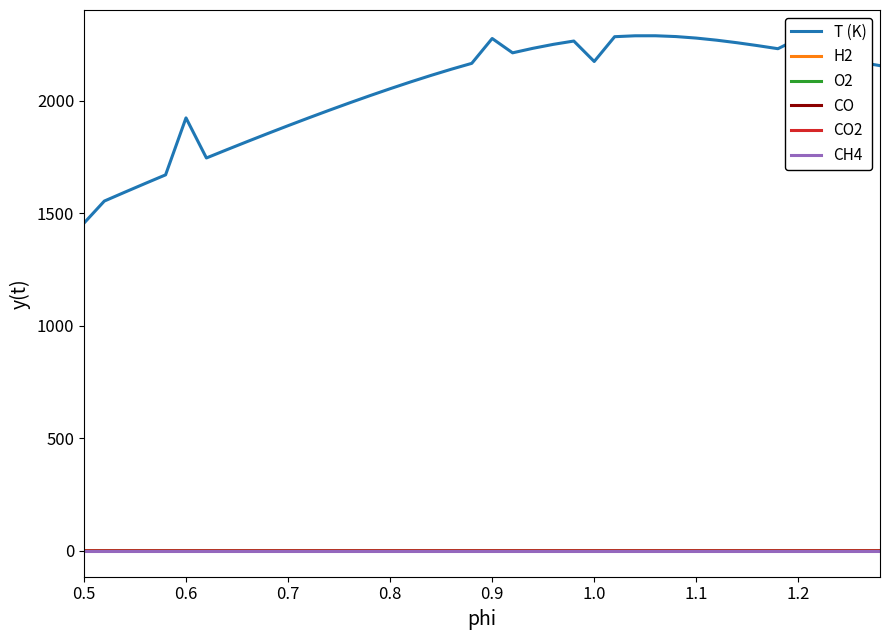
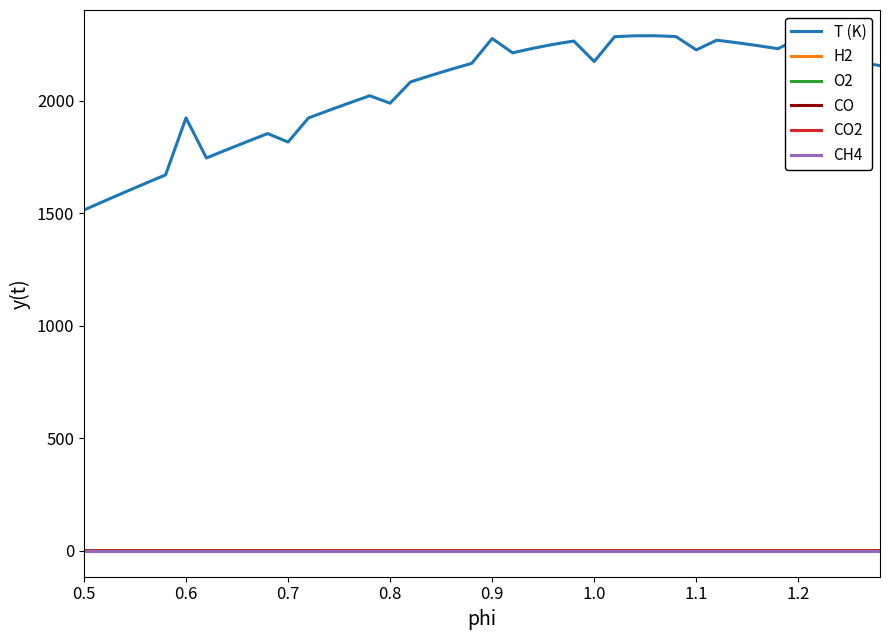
T (K), 0.5: 1460 -> 1520
T (K), 0.7: 1890 -> 1820
T (K), 0.8: 2050 -> 1990
T (K), 1.1: 2280 -> 2230
